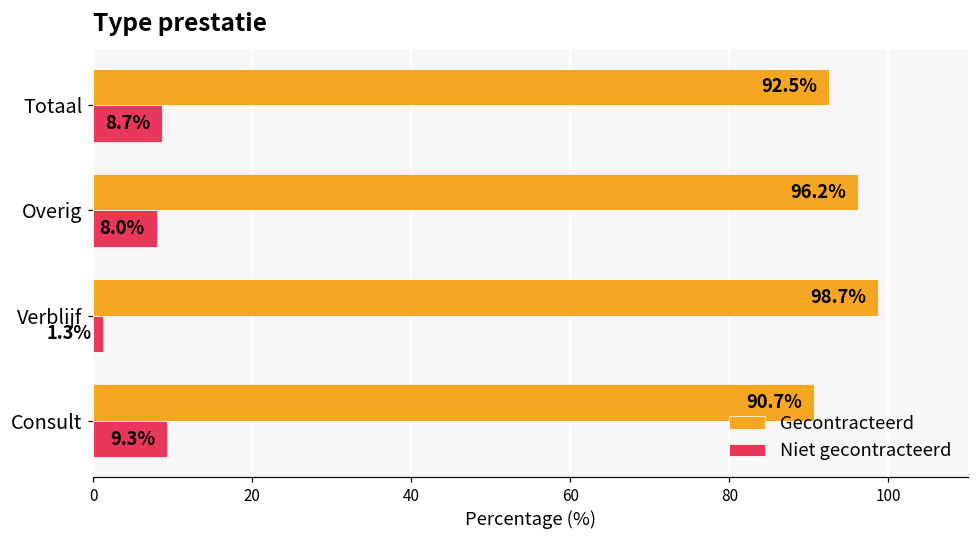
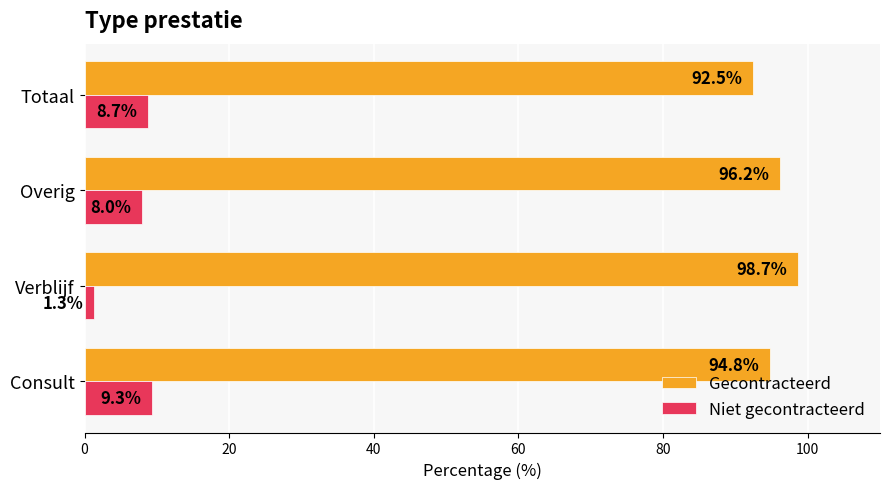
Gecontracteerd, Consult: 90.7% -> 94.8%
